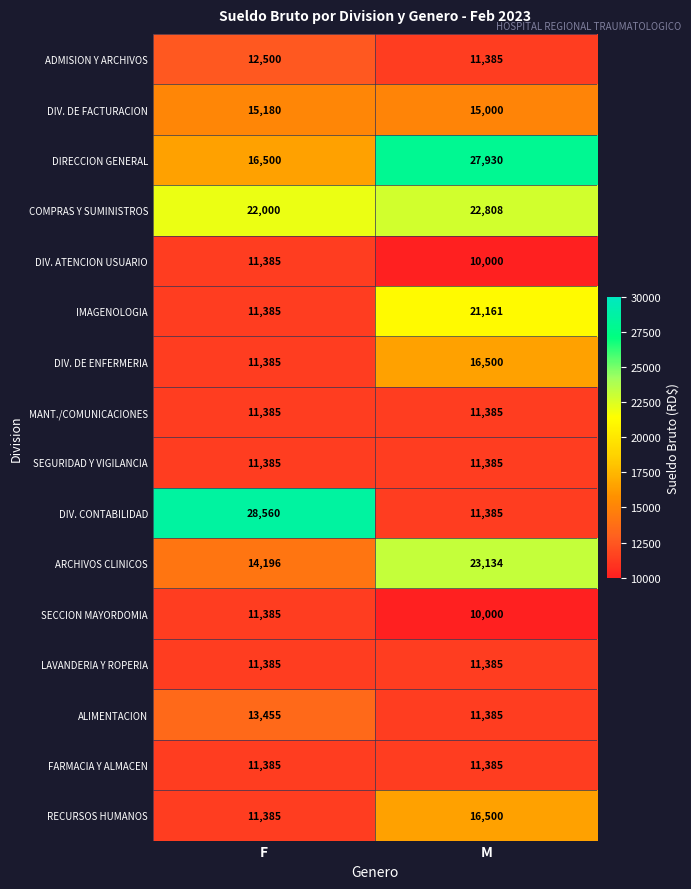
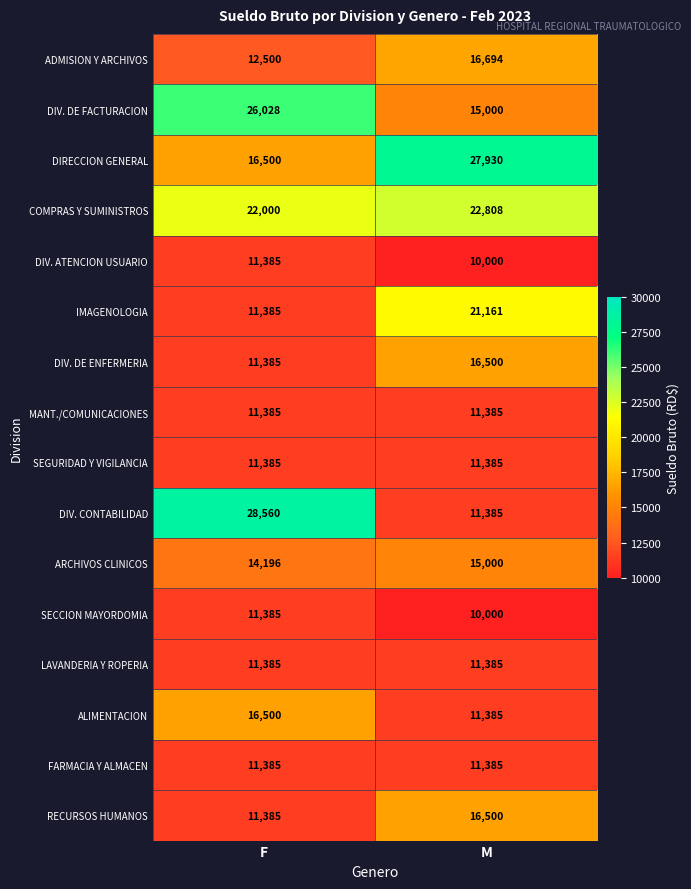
ADMISION Y ARCHIVOS, M: 11,385 -> 16,694
DIV. DE FACTURACION, F: 15,180 -> 26,028
ARCHIVOS CLINICOS, M: 23,134 -> 15,000
ALIMENTACION, F: 13,455 -> 16,500
